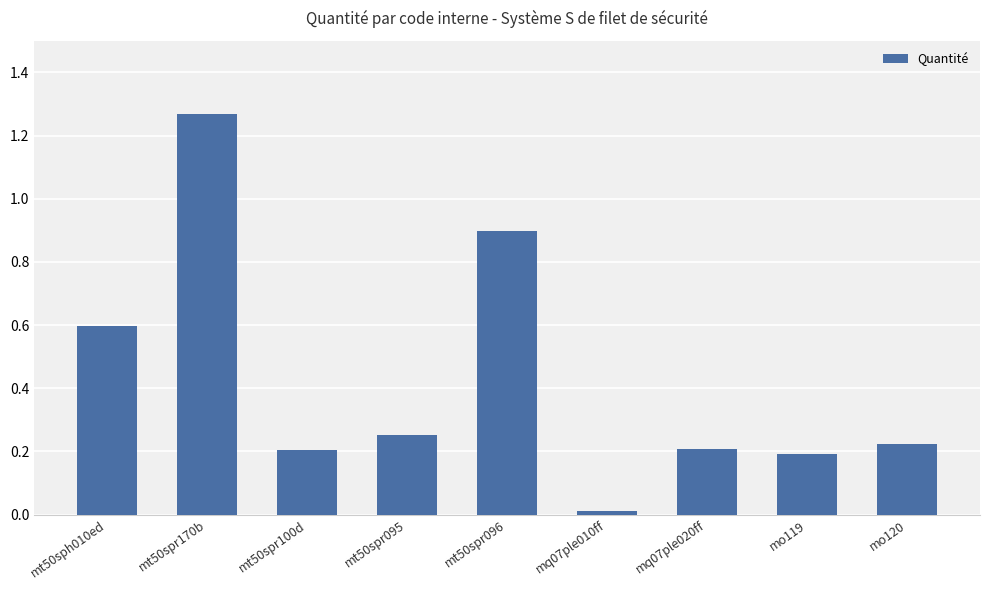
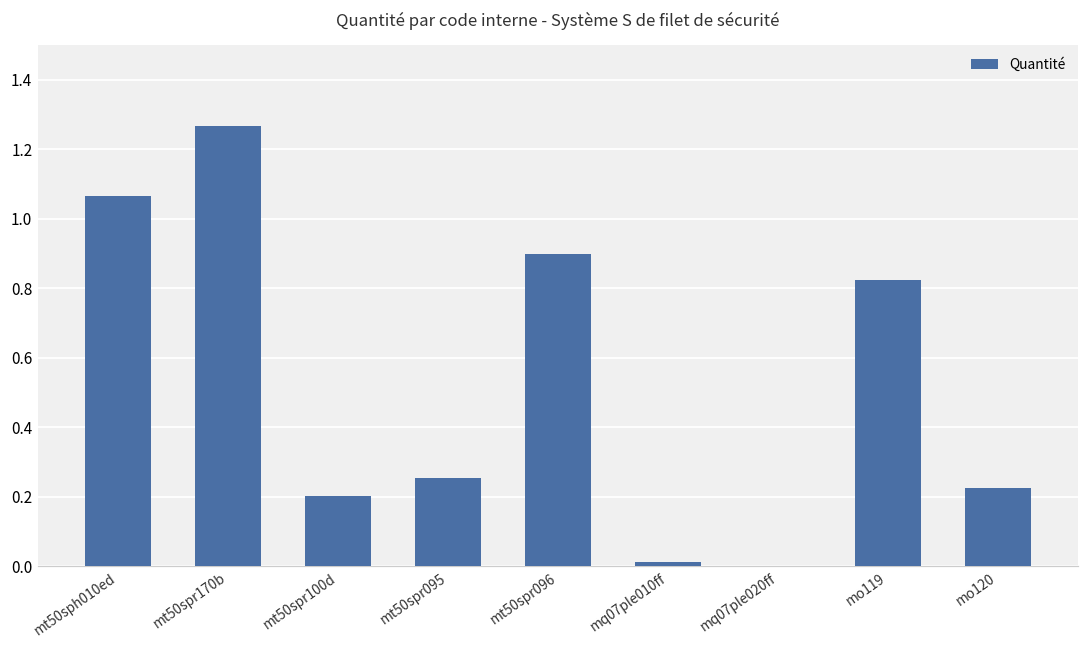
mt50sph010ed: 0.60 -> 1.06
mq07ple020ff: 0.21 -> 0.00
mo119: 0.19 -> 0.82
